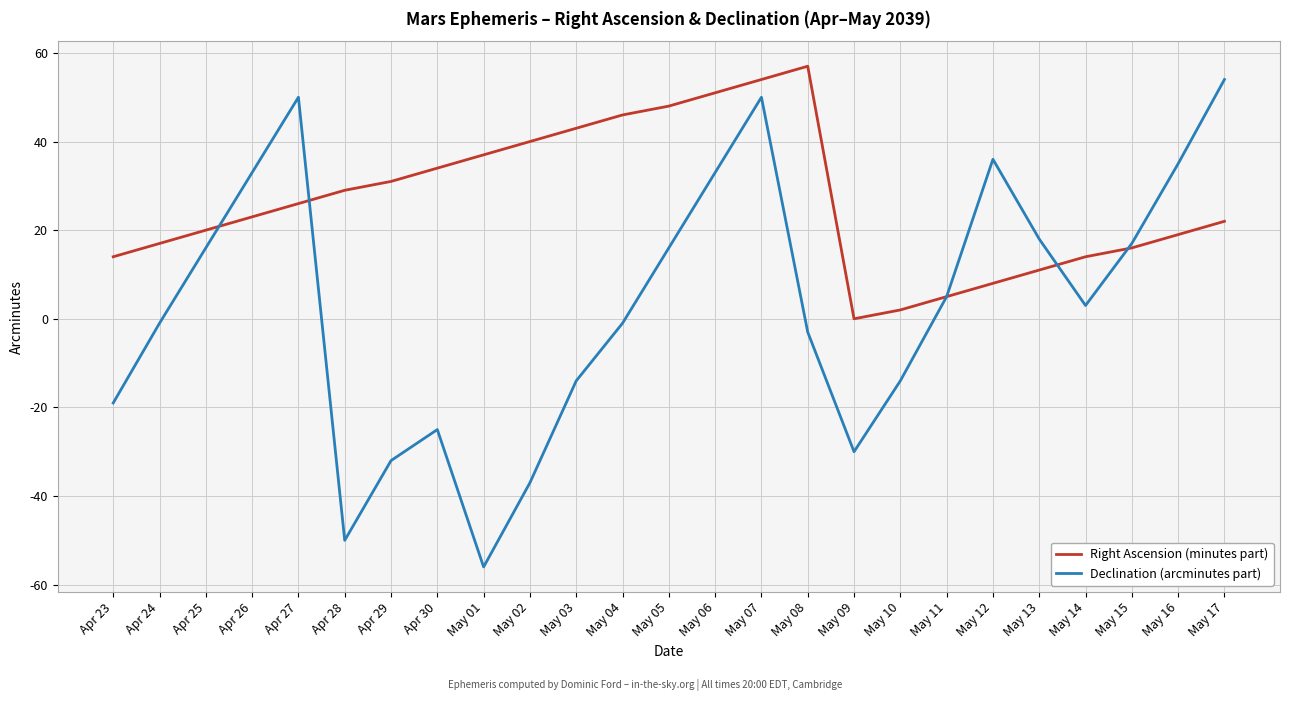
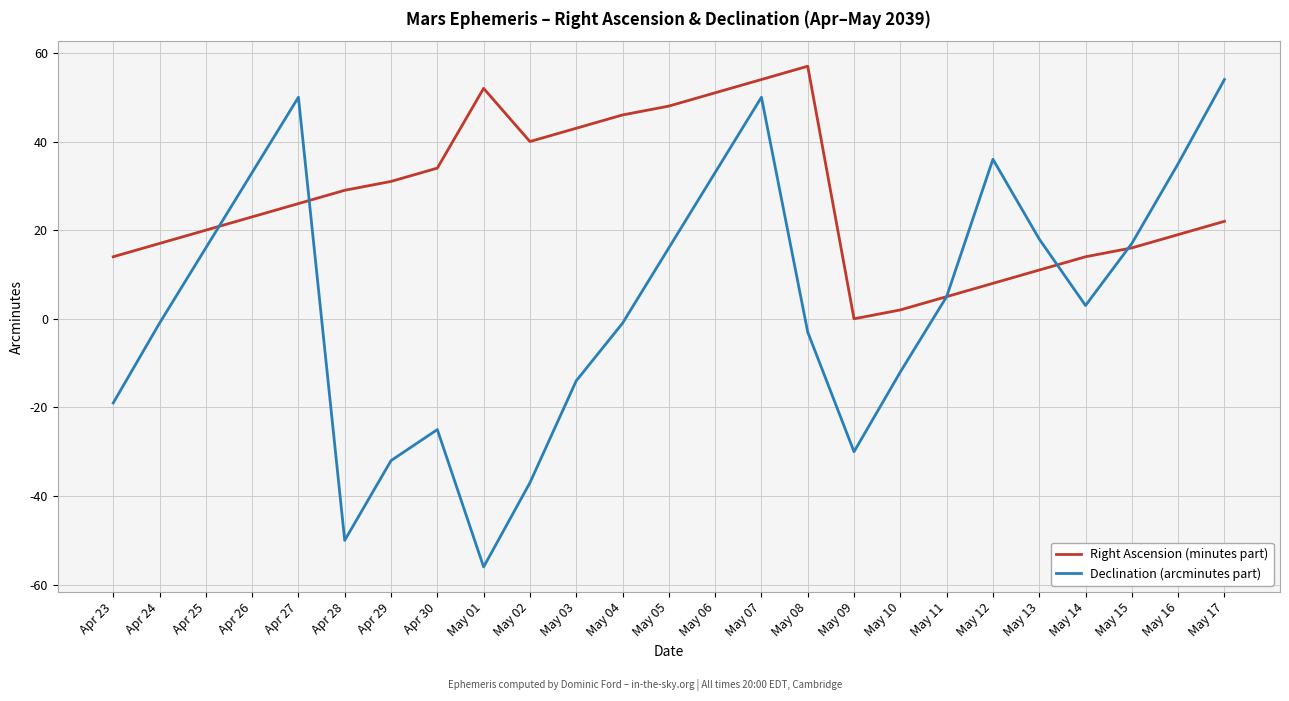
Right Ascension (minutes part), May 01: 37 -> 52
Declination (arcminutes part), May 10: -14 -> -12
